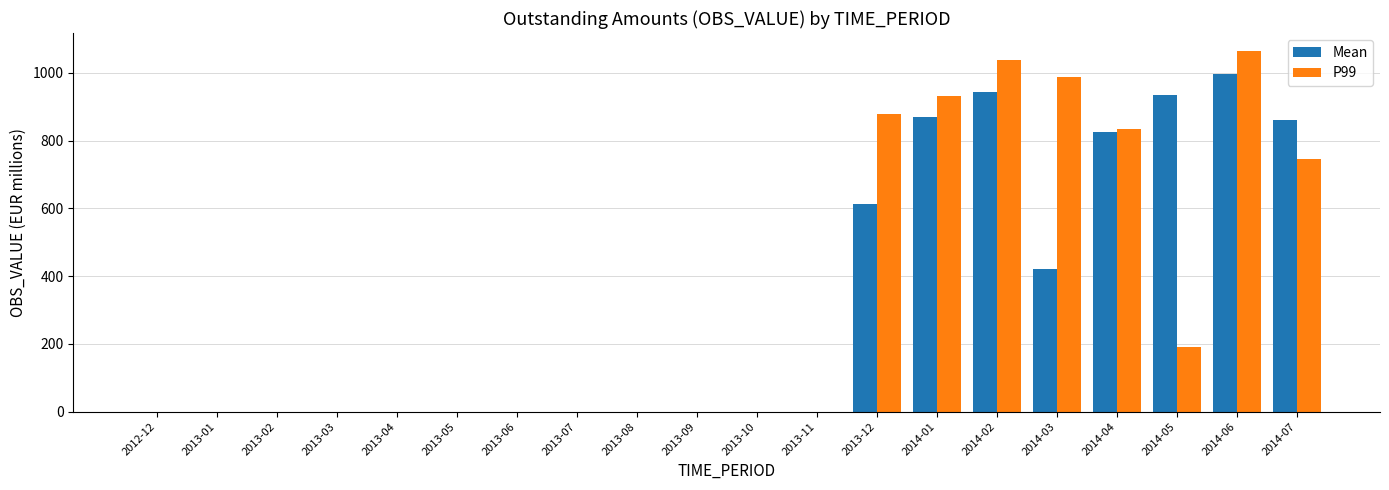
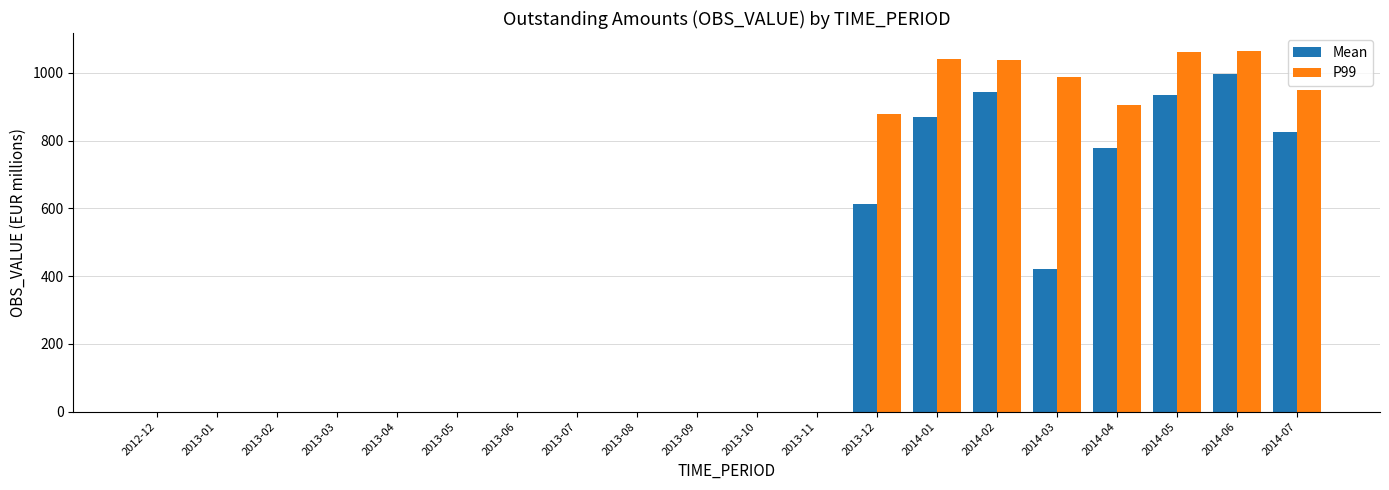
P99, 2014-01: 930 -> 1040
Mean, 2014-04: 820 -> 780
P99, 2014-04: 840 -> 910
P99, 2014-05: 190 -> 1060
Mean, 2014-07: 860 -> 820
P99, 2014-07: 750 -> 950
